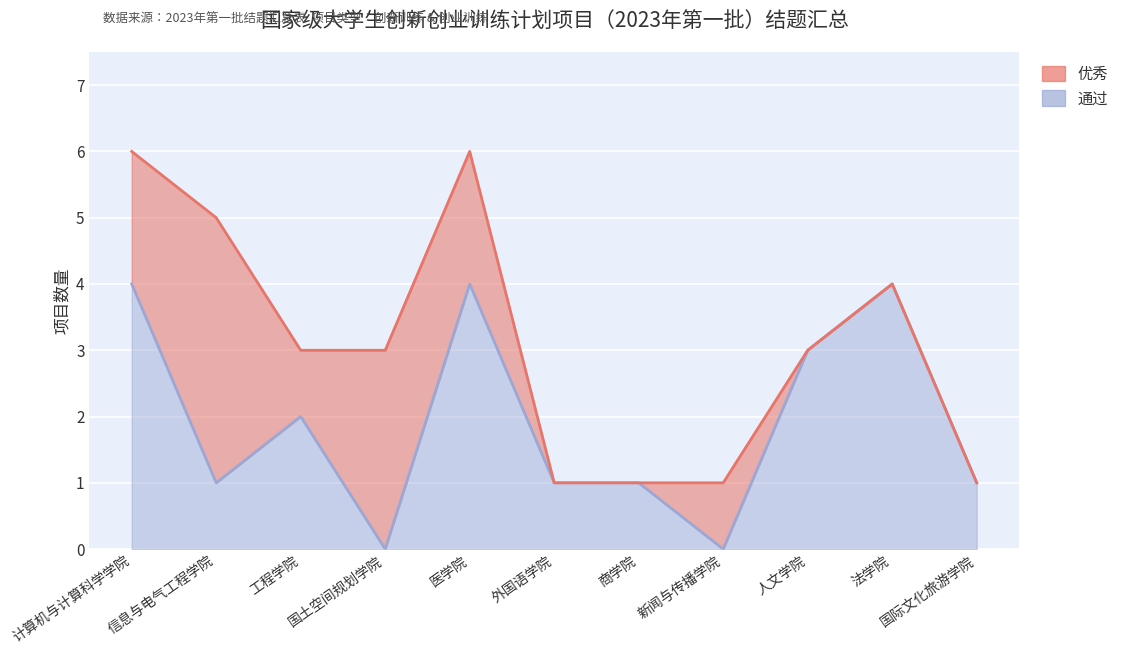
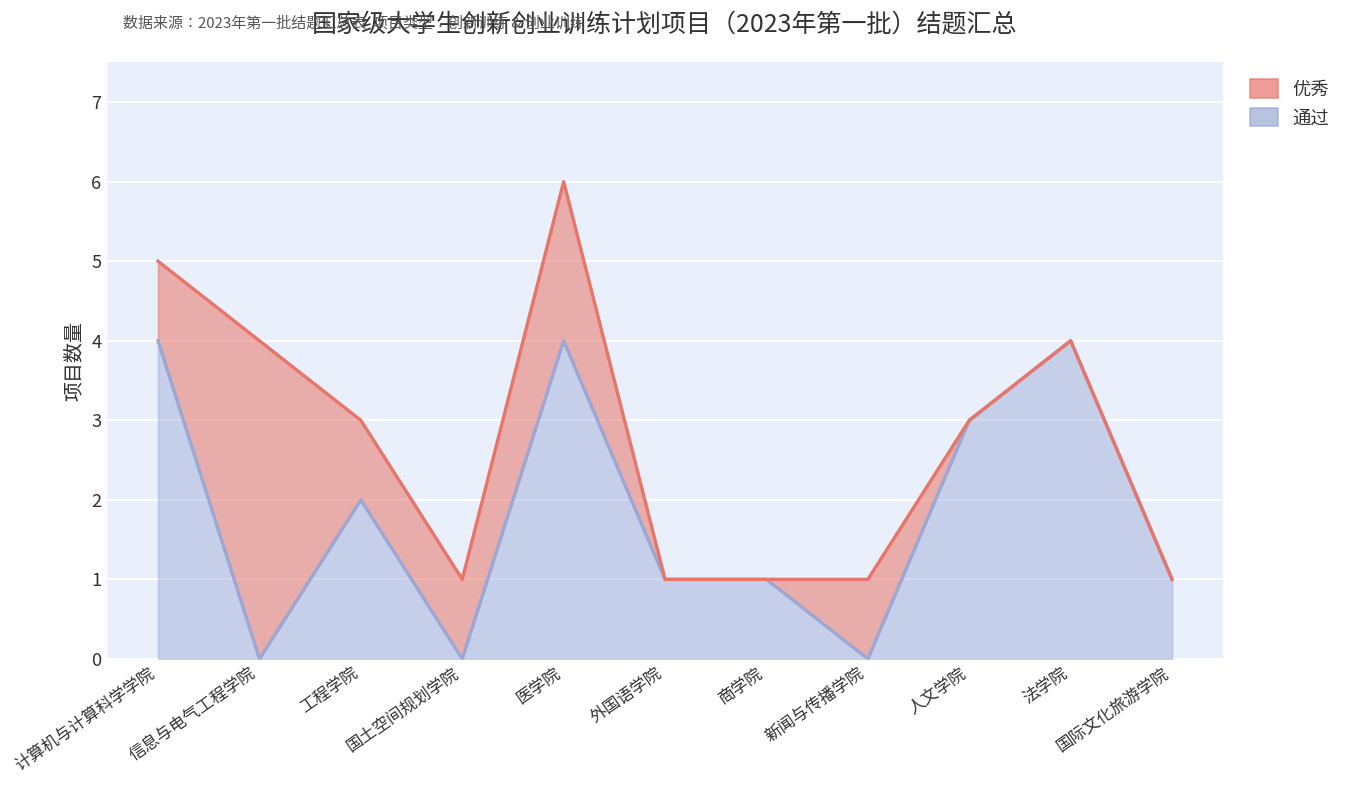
优秀, 计算机与计算科学学院: 2 -> 1
通过, 信息与电气工程学院: 1 -> 0
优秀, 国土空间规划学院: 3 -> 1
